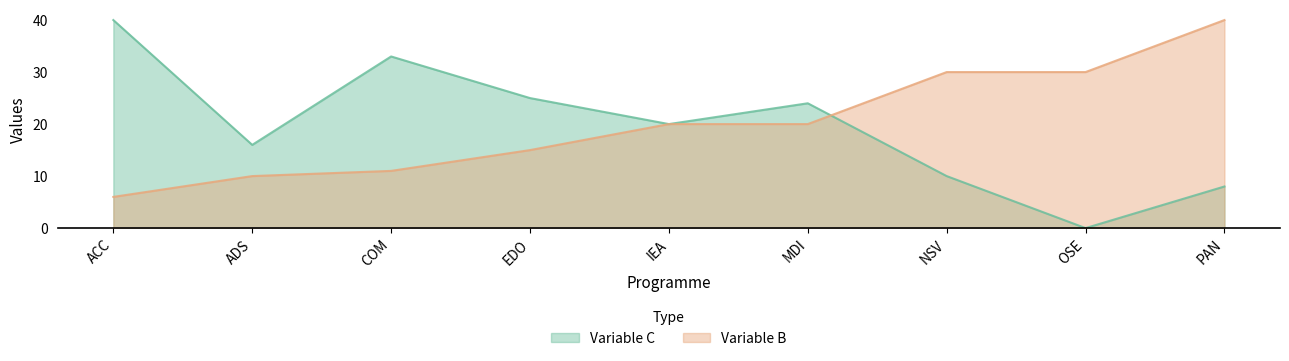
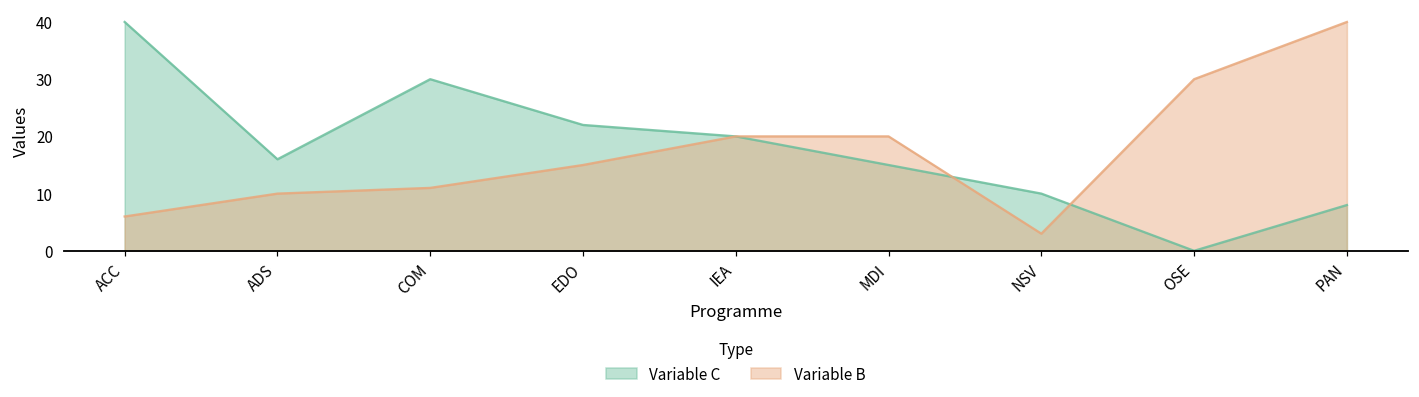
Variable C, COM: 33 -> 30
Variable C, EDO: 25 -> 22
Variable C, MDI: 24 -> 15
Variable B, NSV: 30 -> 3
